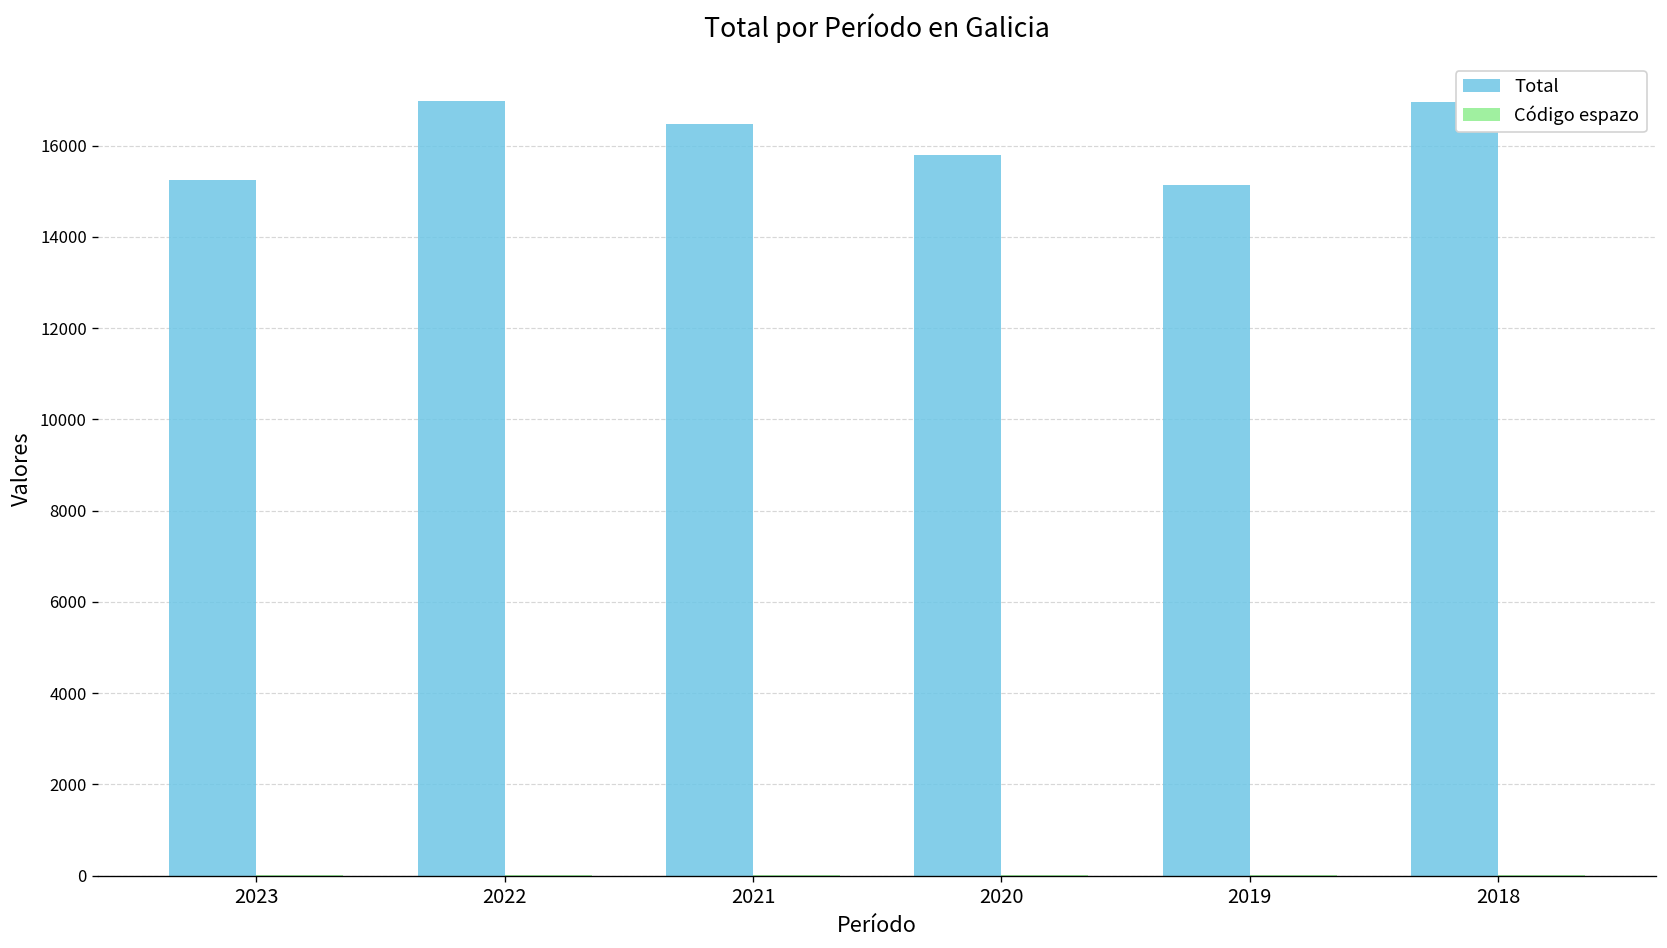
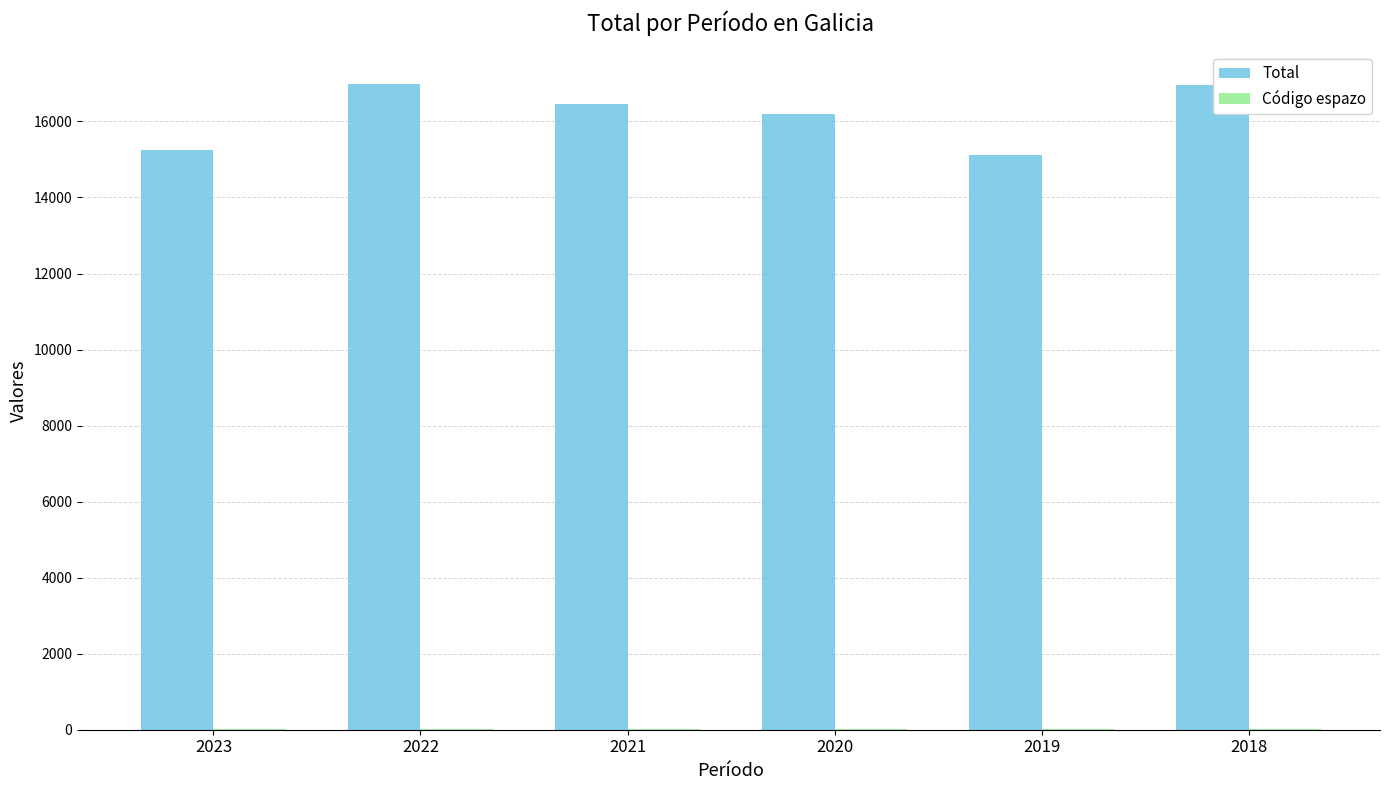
Total, 2020: 15800 -> 16200
